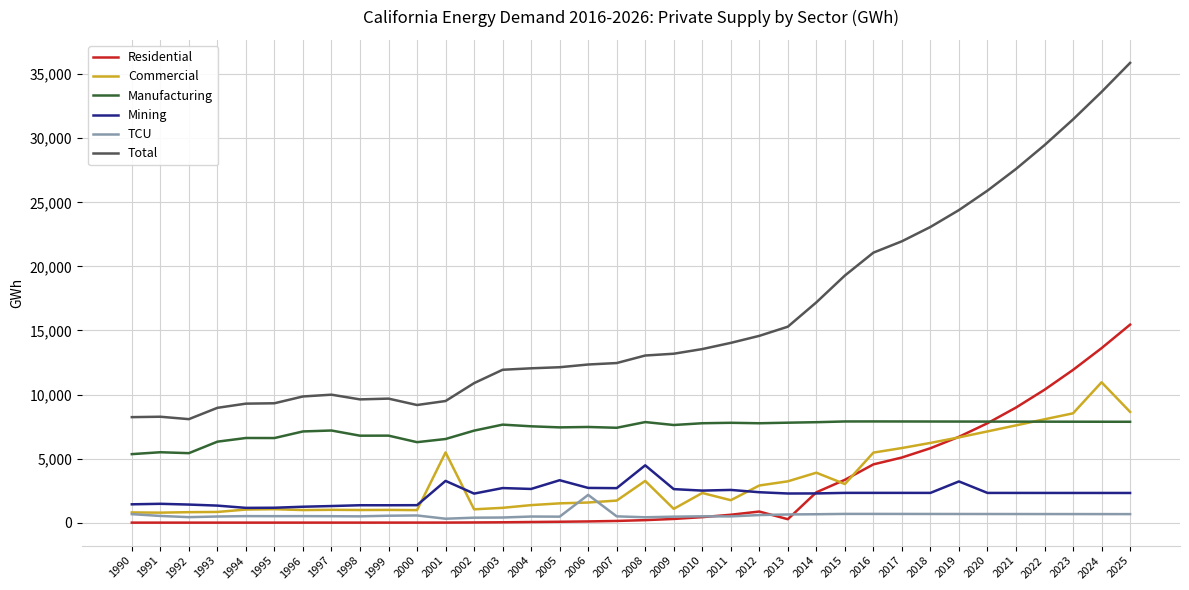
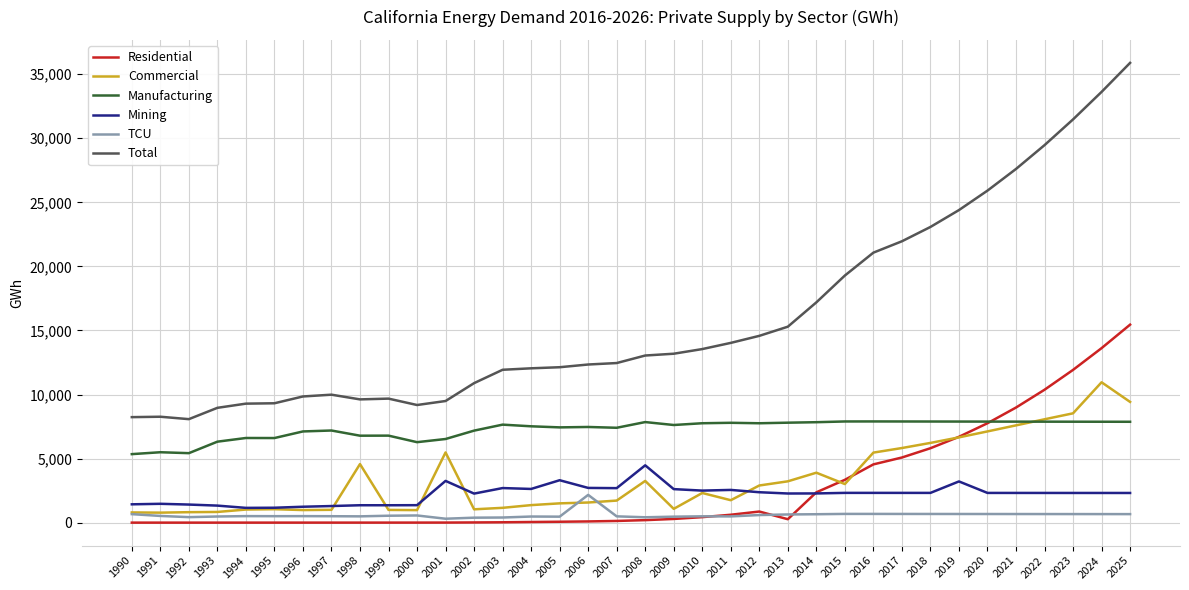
Commercial, 1998: 1,000 -> 4,600
Commercial, 2025: 8,600 -> 9,400
